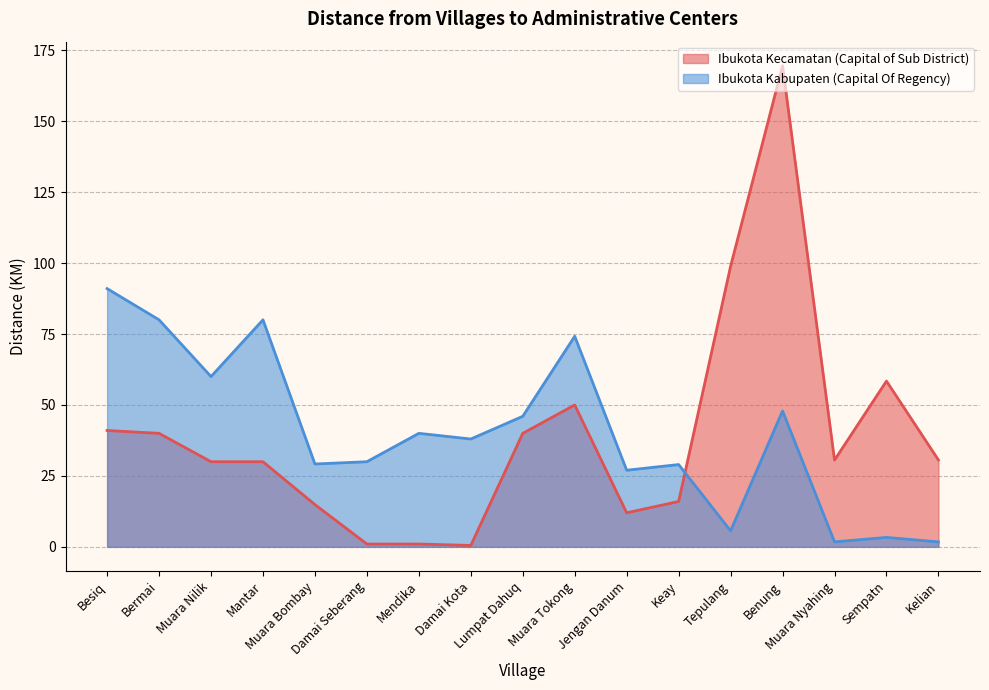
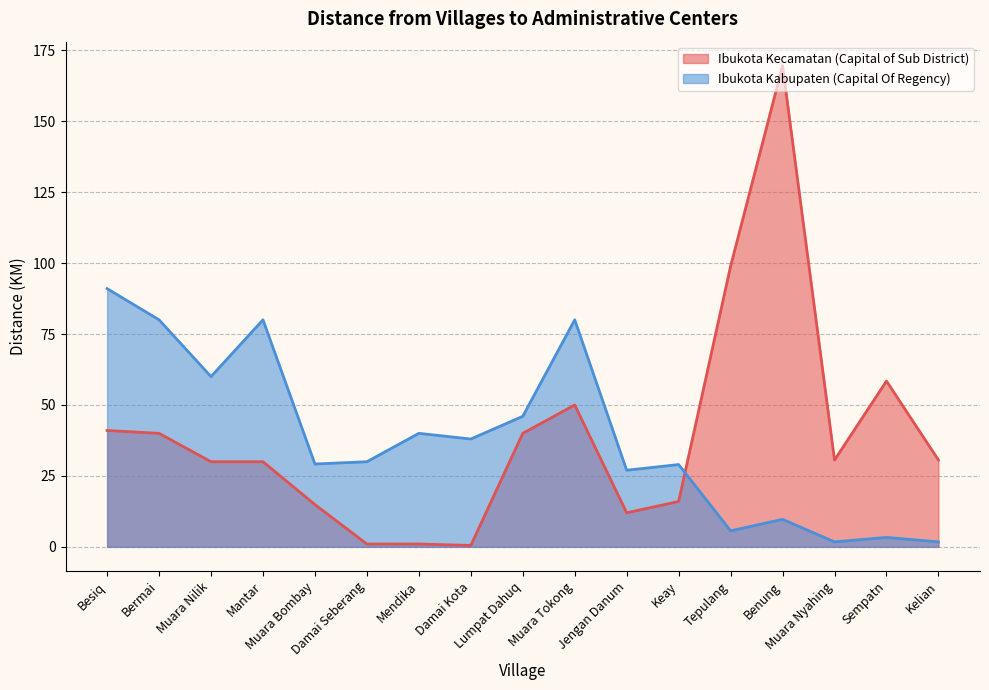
Ibukota Kabupaten (Capital Of Regency), Muara Tokong: 74 -> 80
Ibukota Kabupaten (Capital Of Regency), Benung: 48 -> 10
